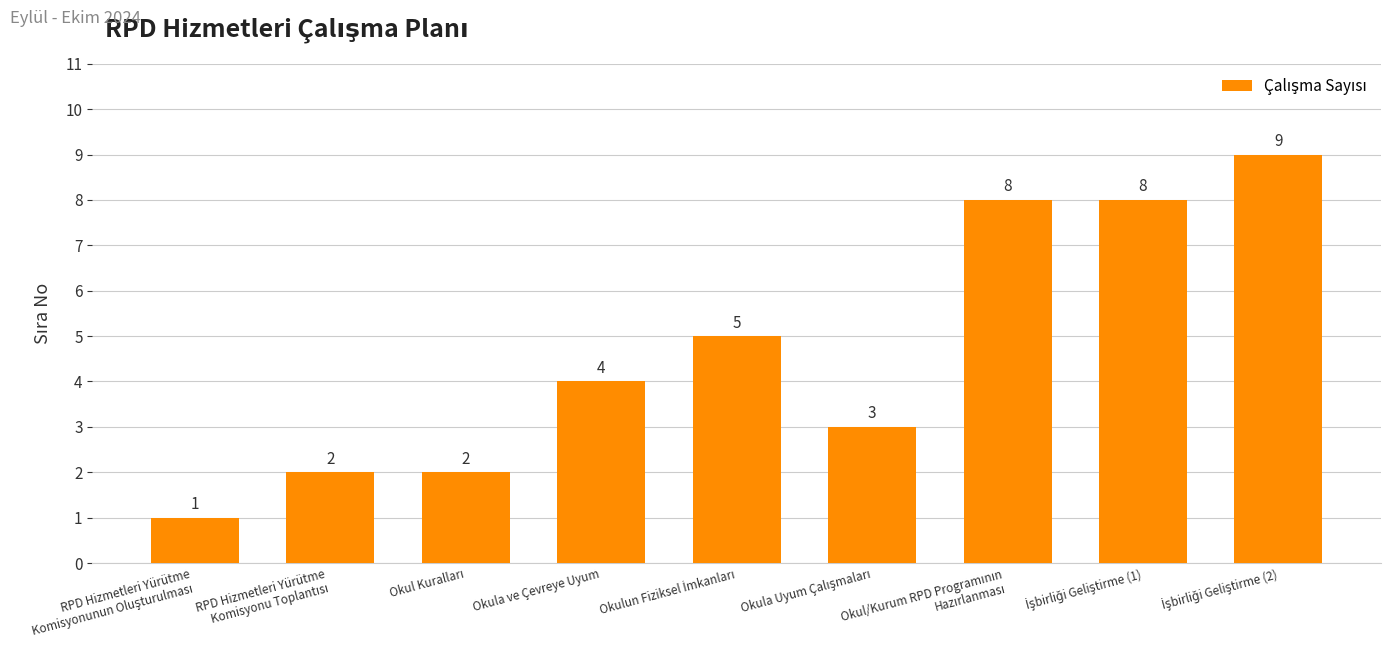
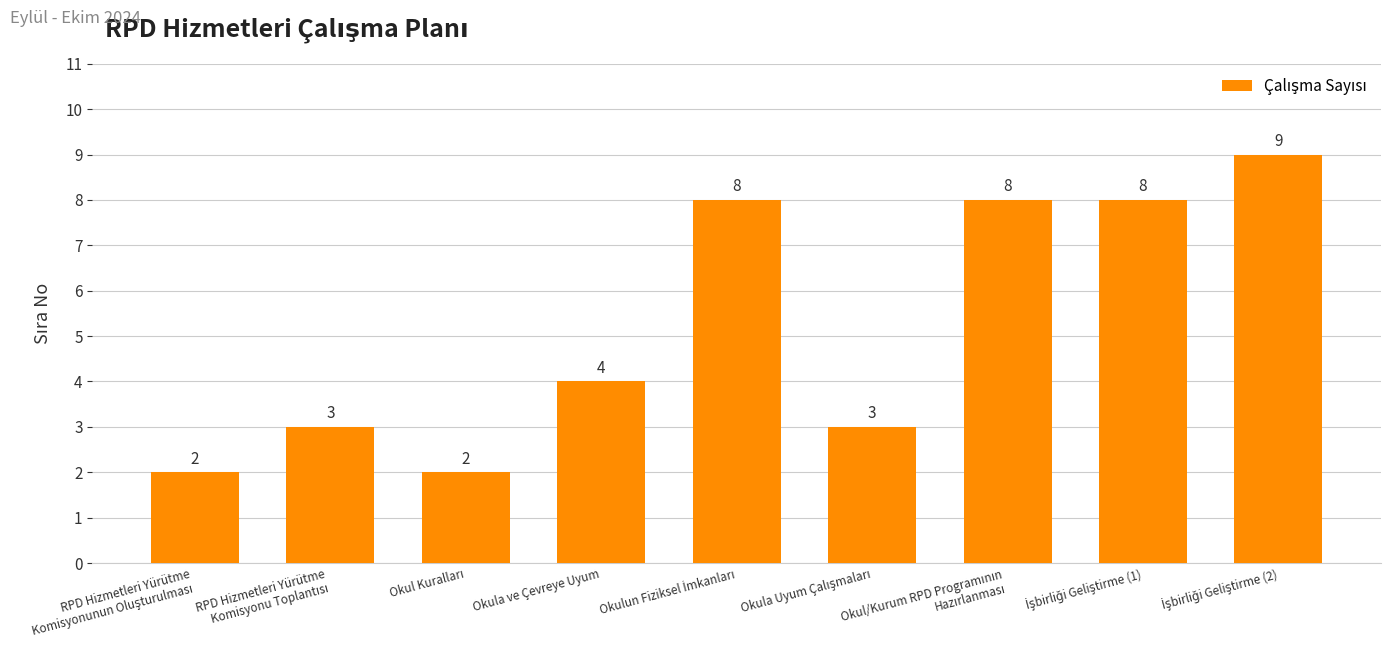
RPD Hizmetleri Yürütme Komisyonunun Oluşturulması: 1 -> 2
RPD Hizmetleri Yürütme Komisyonu Toplantısı: 2 -> 3
Okulun Fiziksel İmkanları: 5 -> 8
